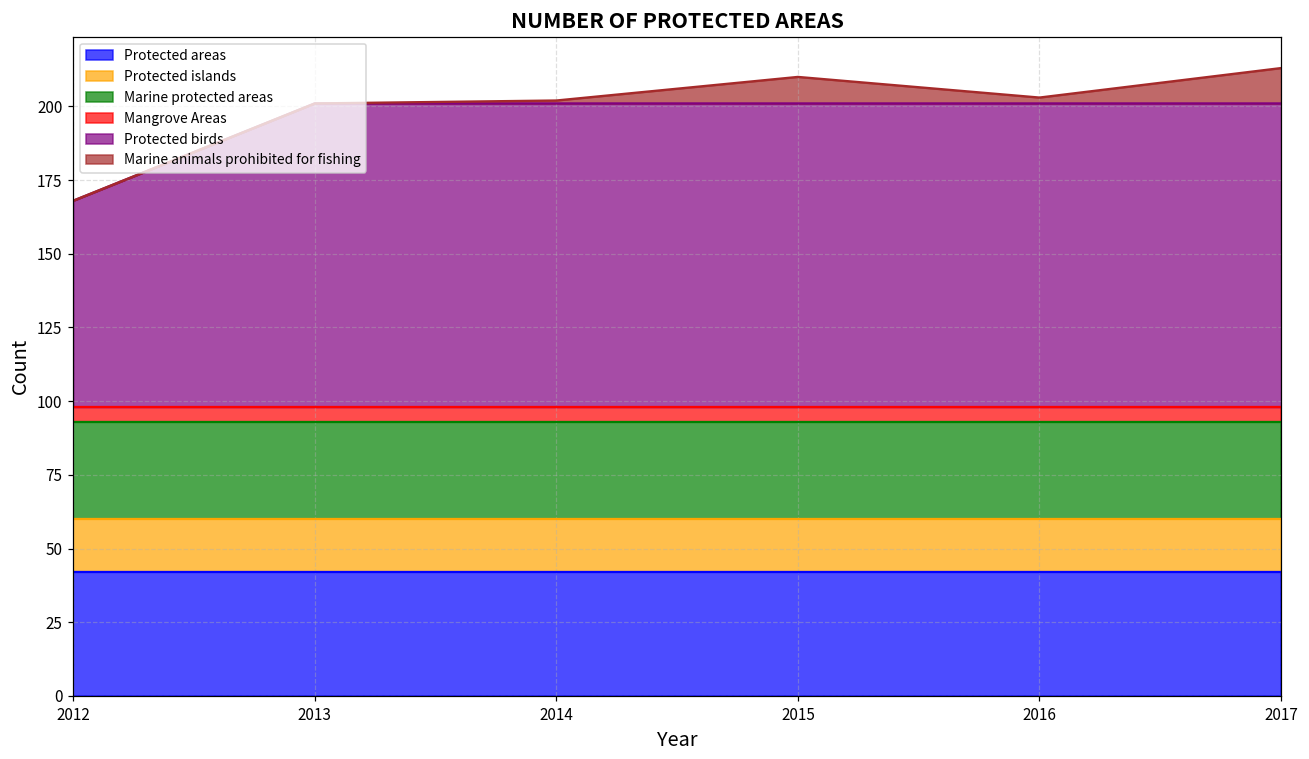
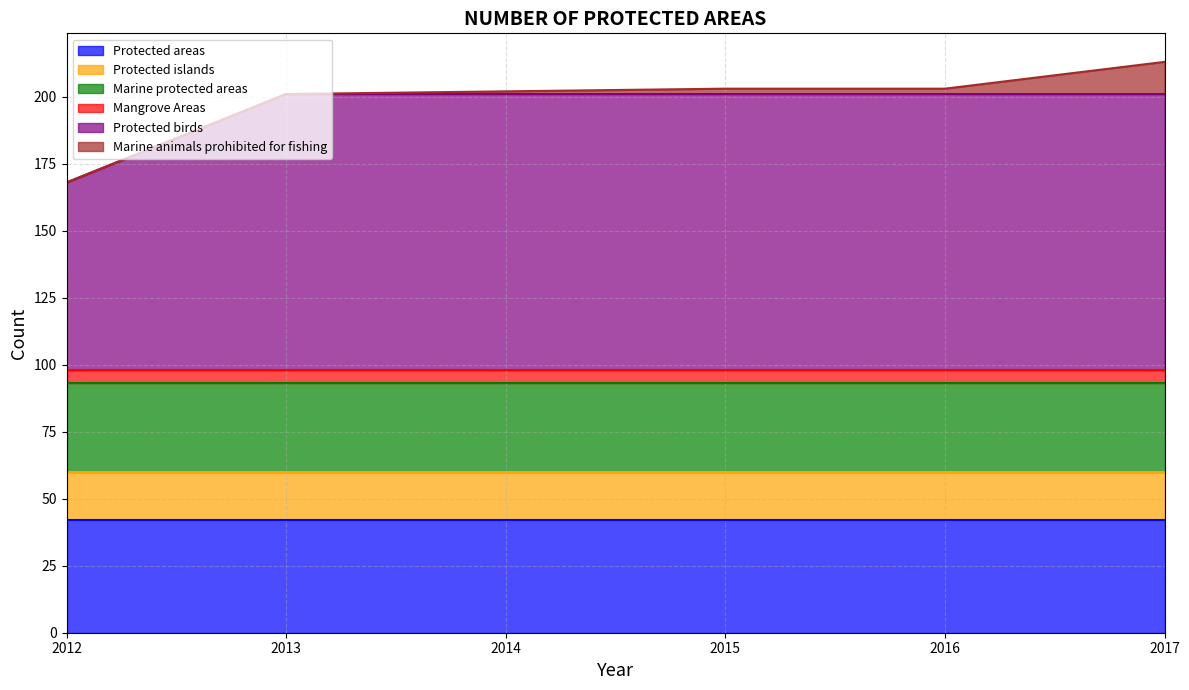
Marine animals prohibited for fishing, 2015: 9 -> 2
